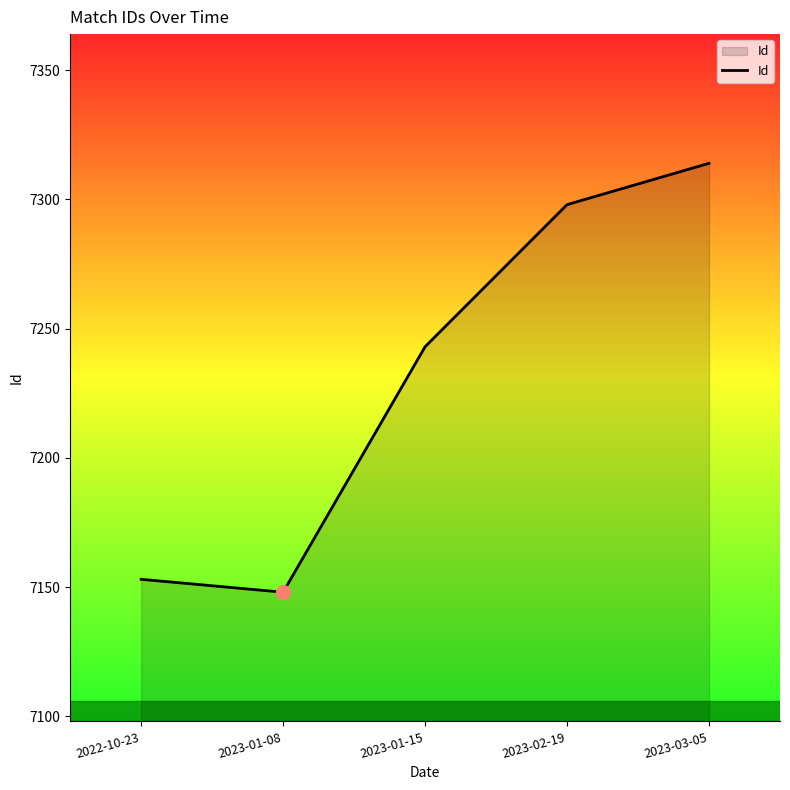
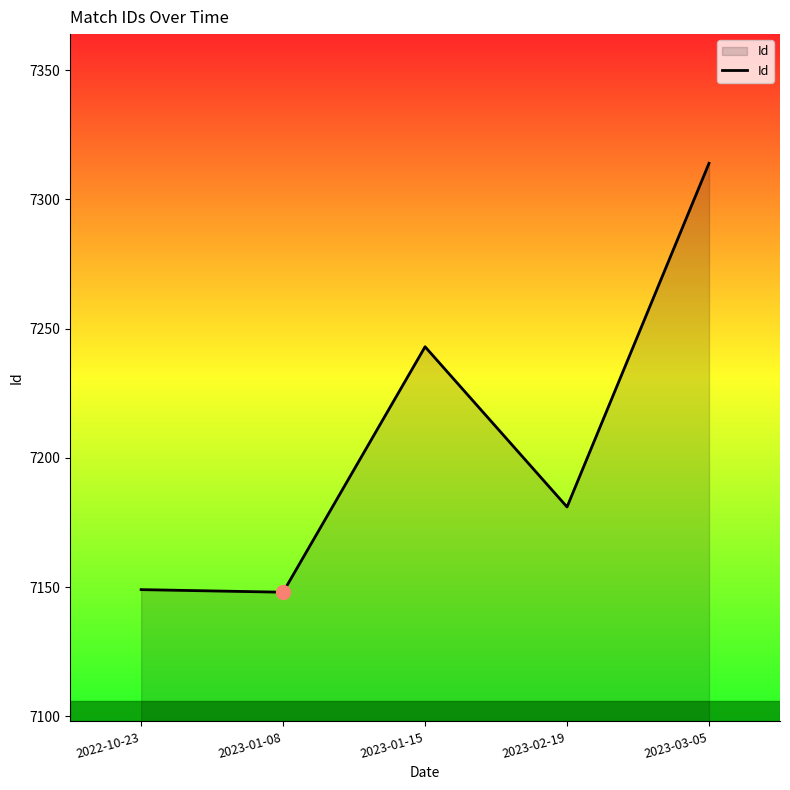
Id, 2022-10-23: 7153 -> 7149
Id, 2023-02-19: 7298 -> 7181
